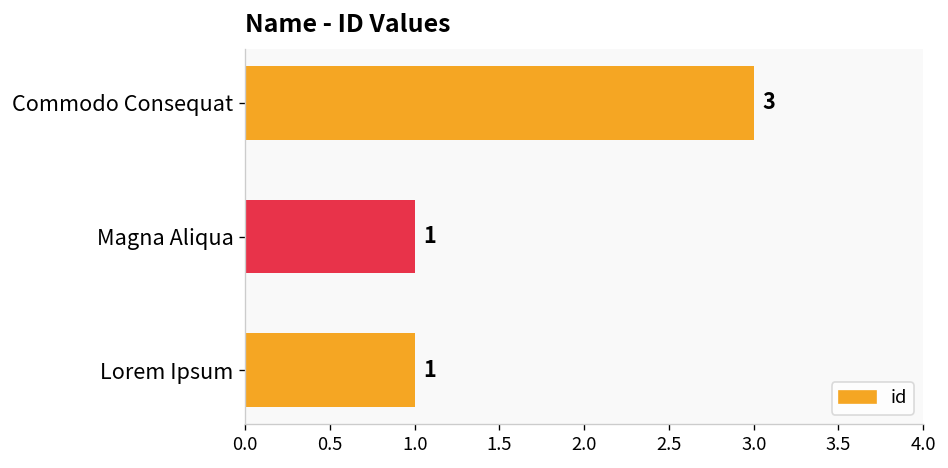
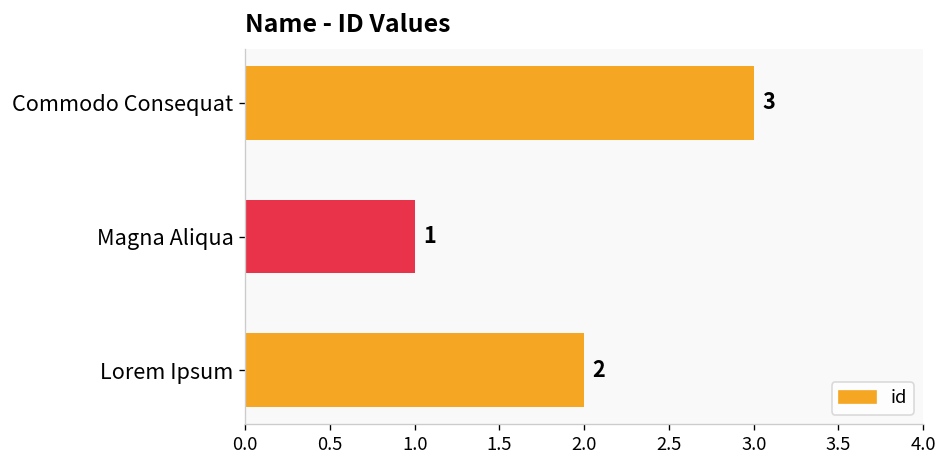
Lorem Ipsum: 1 -> 2
